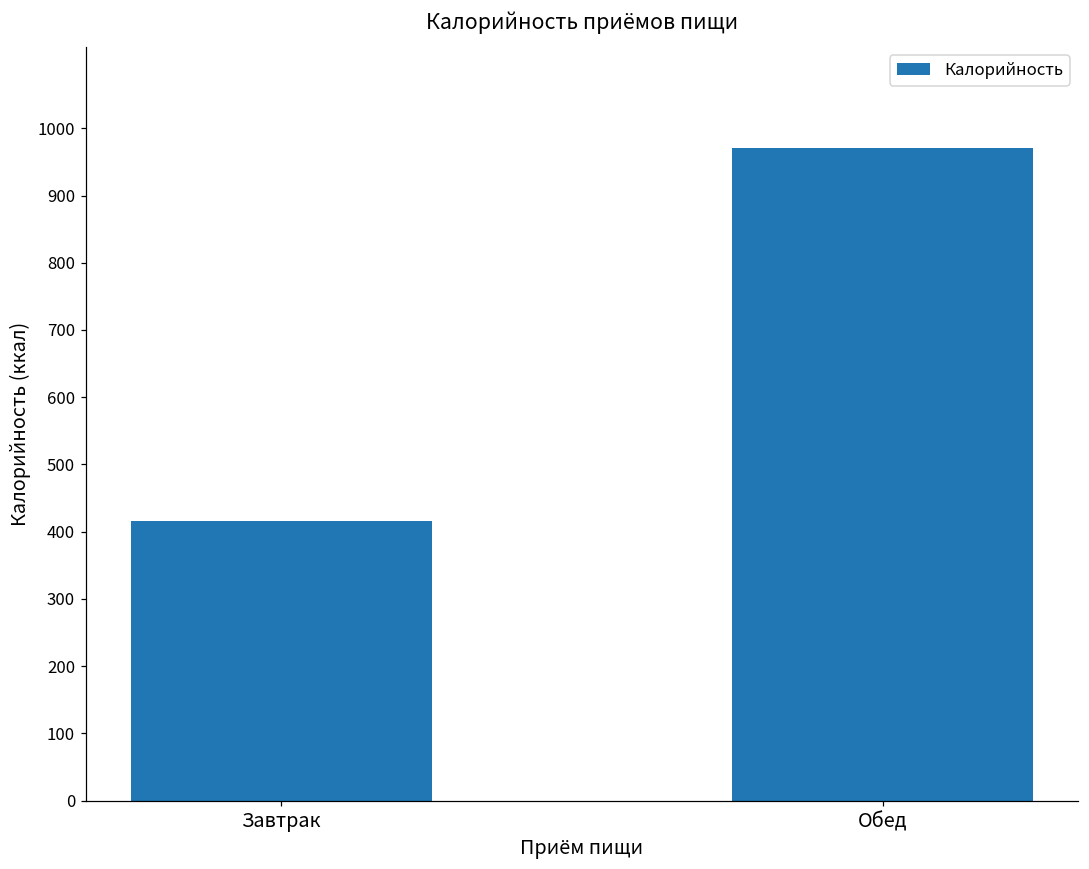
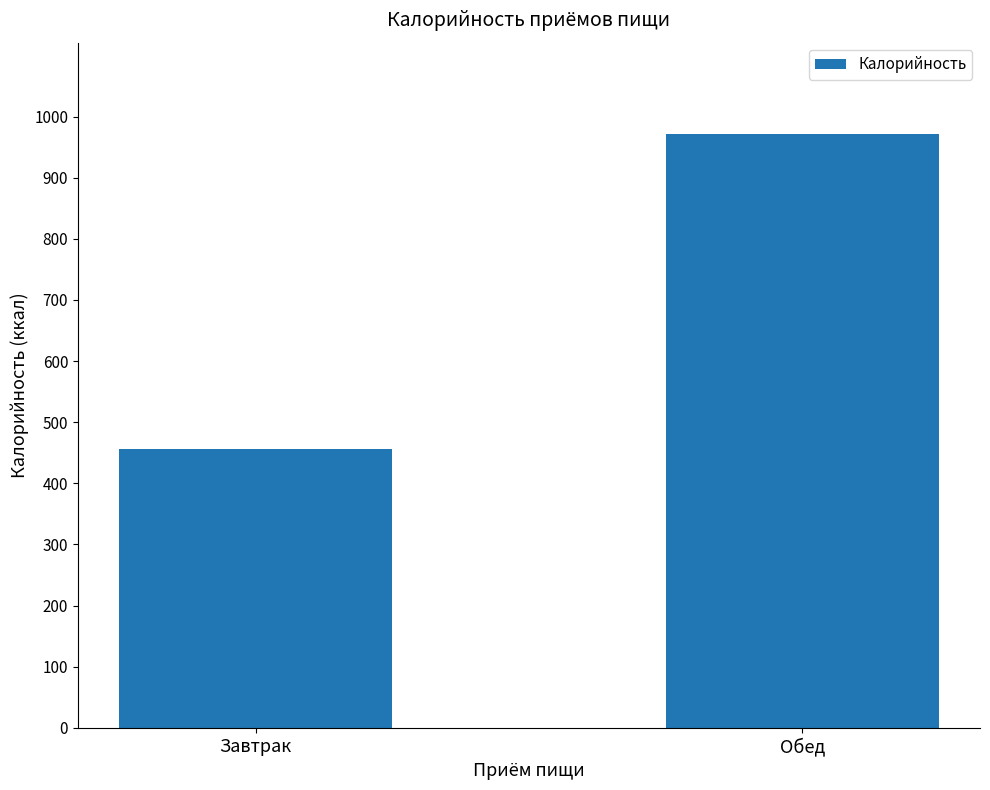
Завтрак: 420 -> 460
